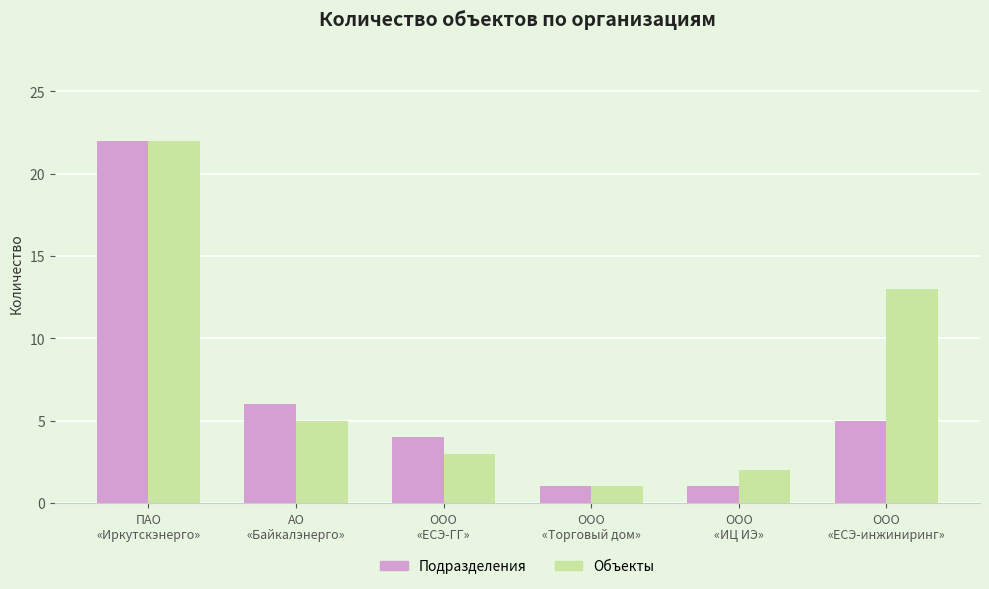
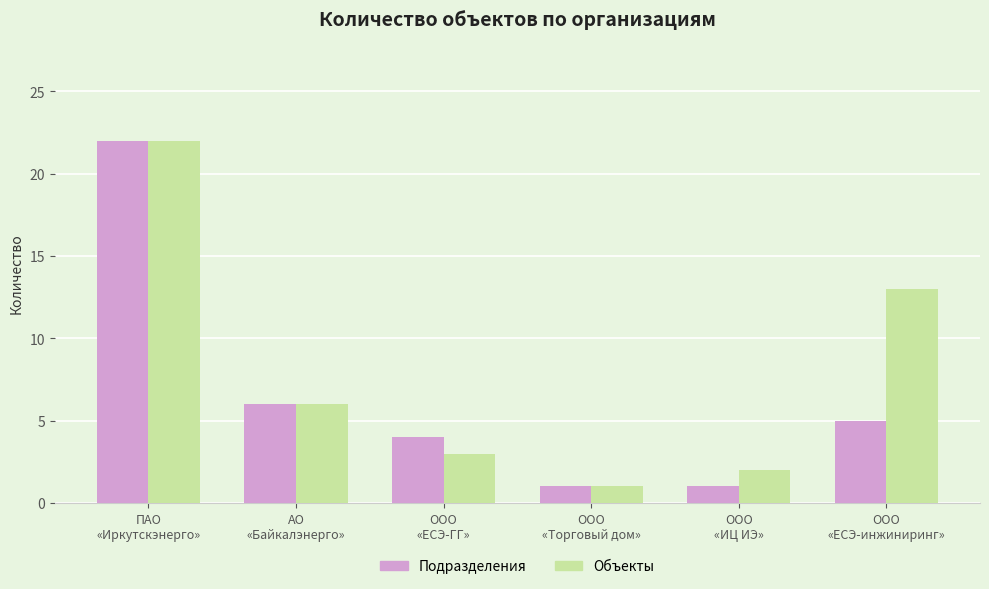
Объекты, АО «Байкалэнерго»: 5 -> 6
